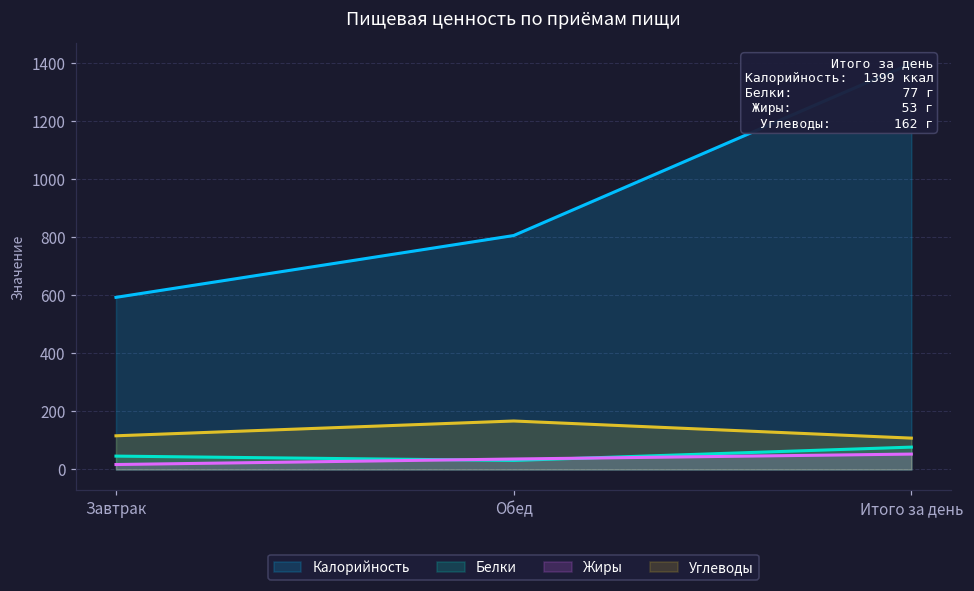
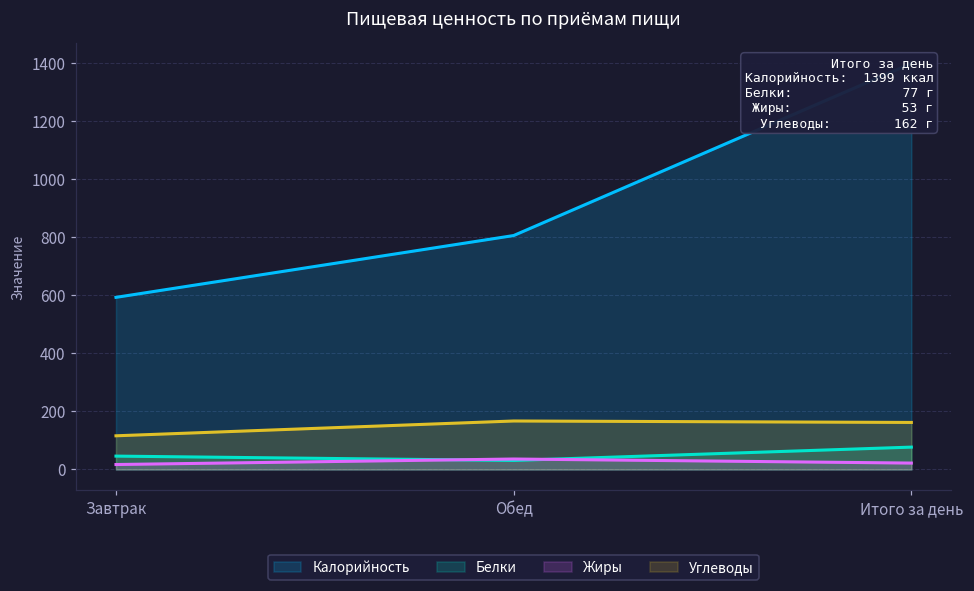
Жиры, Итого за день: 50 -> 20
Углеводы, Итого за день: 110 -> 160
